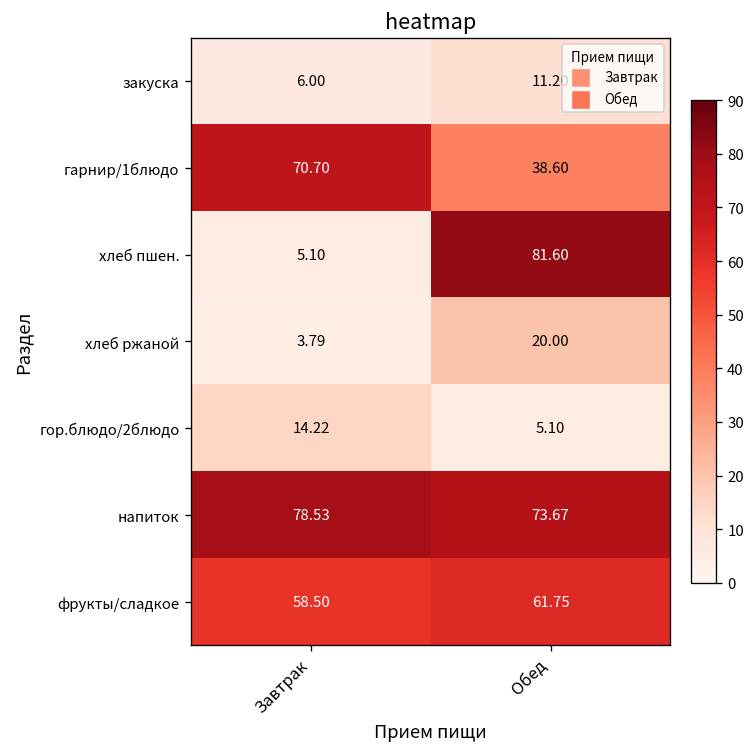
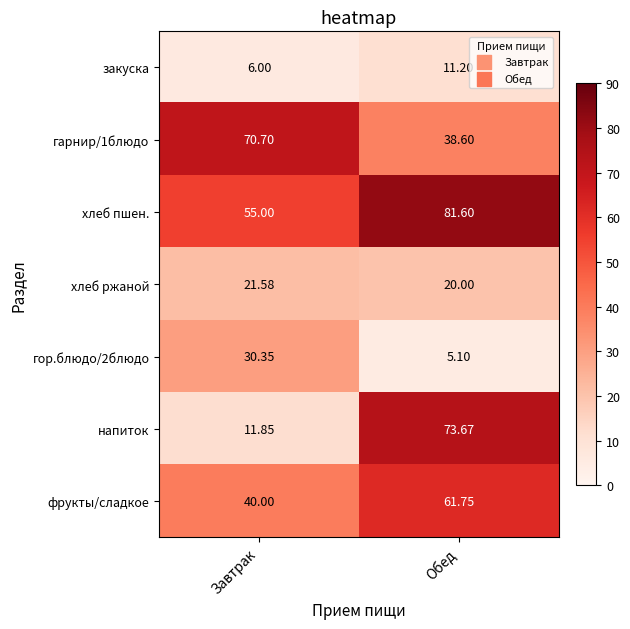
хлеб пшен., Завтрак: 5.10 -> 55.00
хлеб ржаной, Завтрак: 3.79 -> 21.58
гор.блюдо/2блюдо, Завтрак: 14.22 -> 30.35
напиток, Завтрак: 78.53 -> 11.85
фрукты/сладкое, Завтрак: 58.50 -> 40.00
